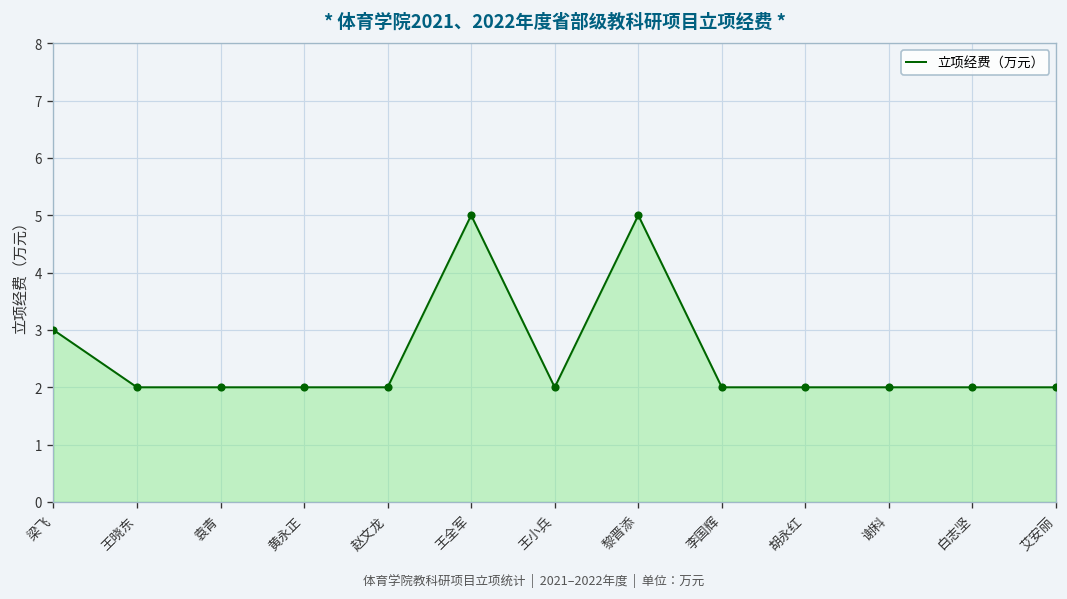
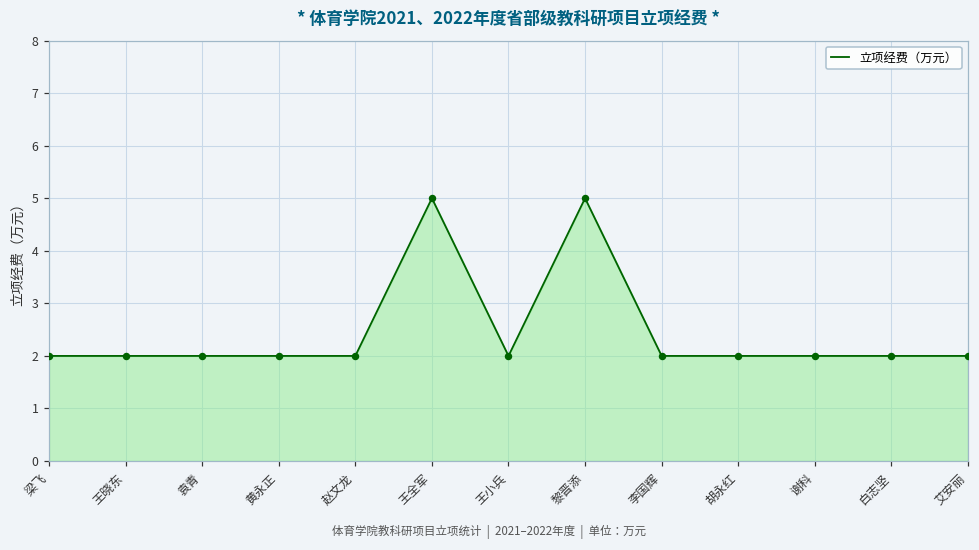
梁飞: 3 -> 2
